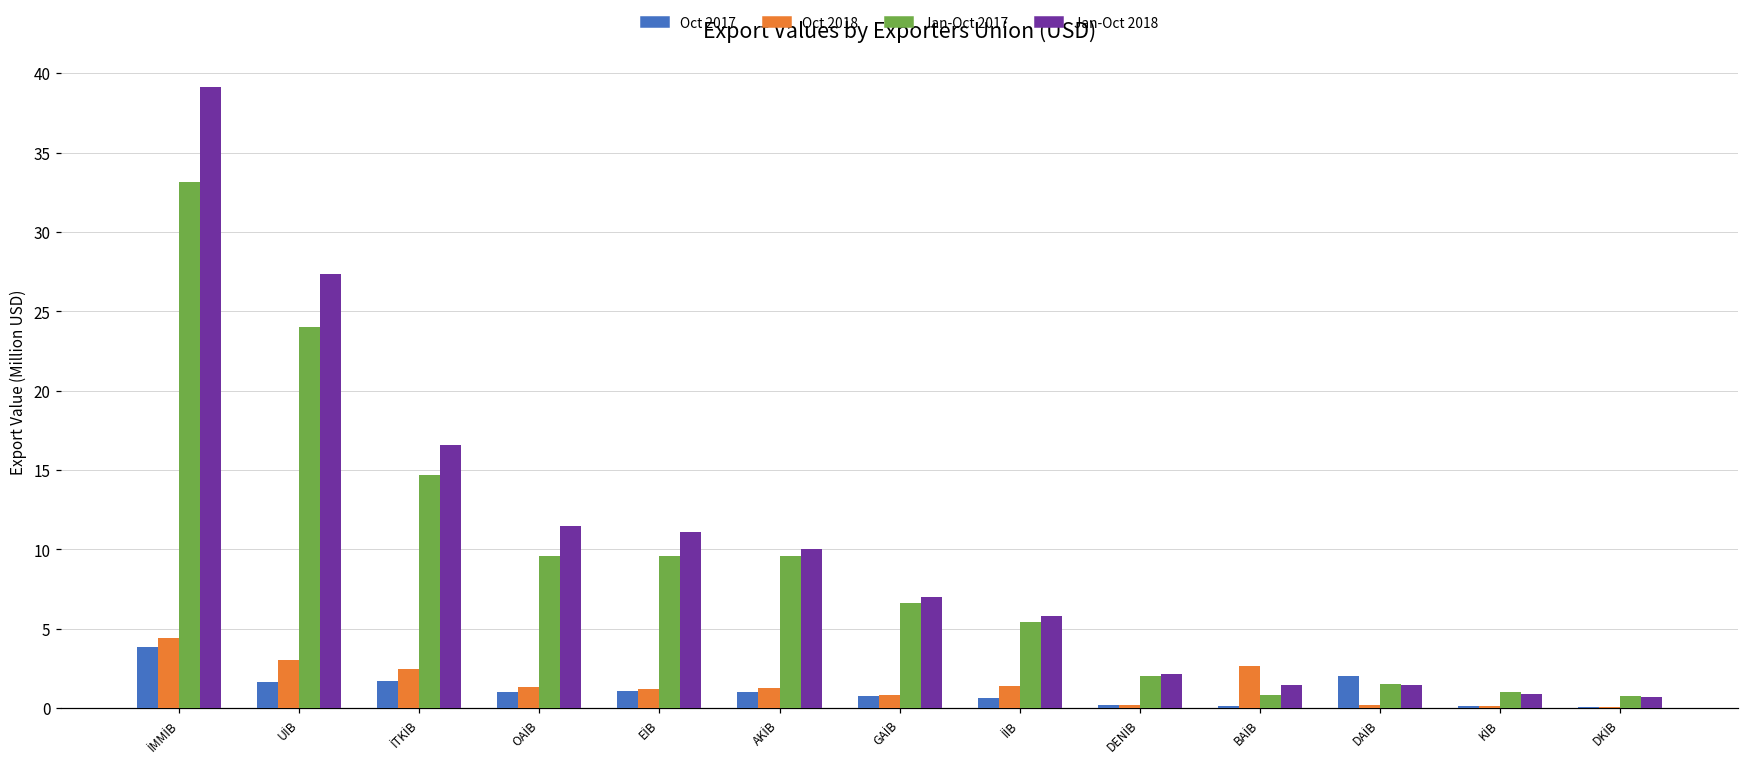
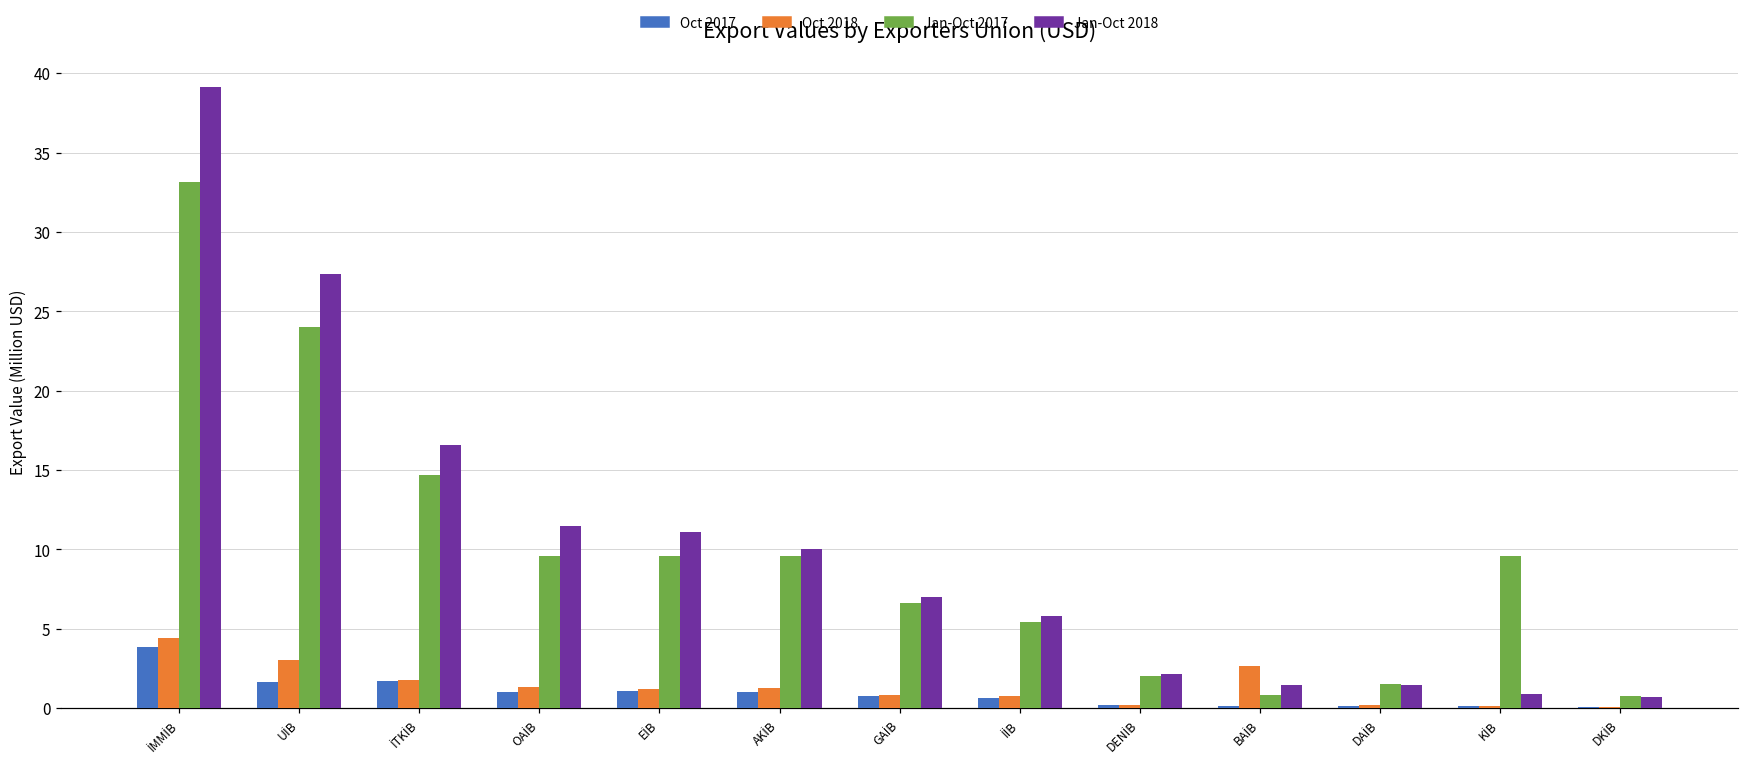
Oct 2018, İTKİB: 2.5 -> 1.7
Oct 2018, İİB: 1.4 -> 0.8
Oct 2017, DAİB: 2.0 -> 0.2
Jan-Oct 2017, KİB: 1.0 -> 9.6
